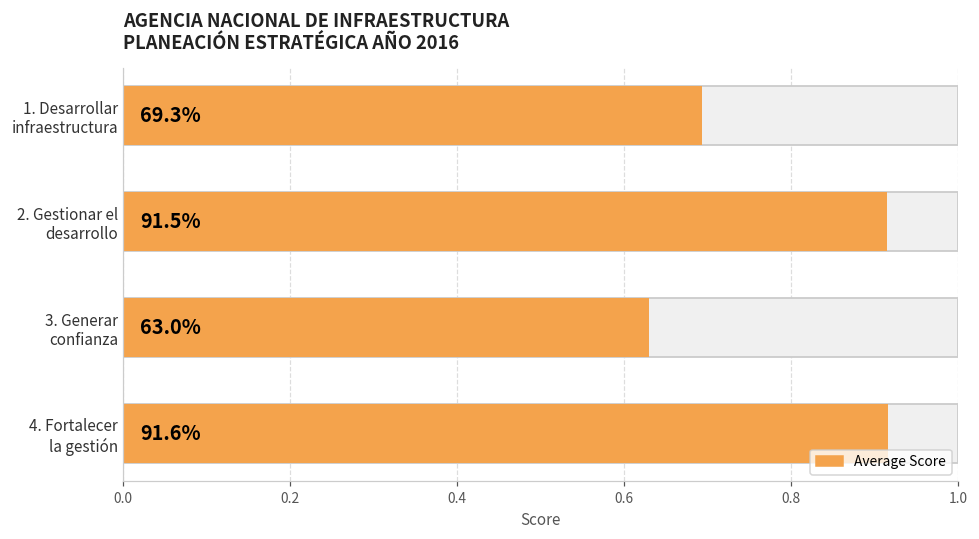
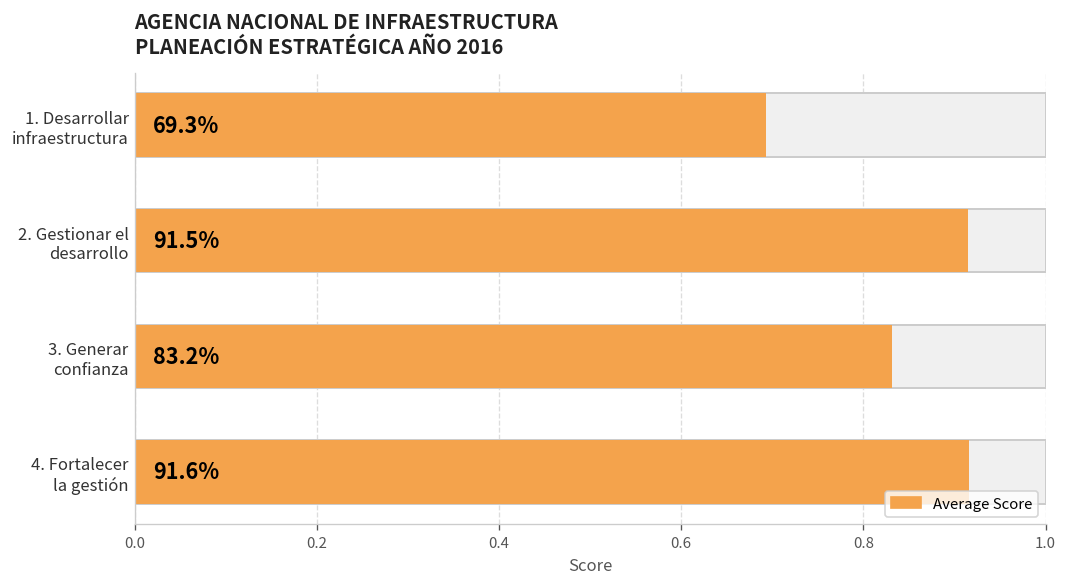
Average Score, 3. Generar confianza: 63.0% -> 83.2%
